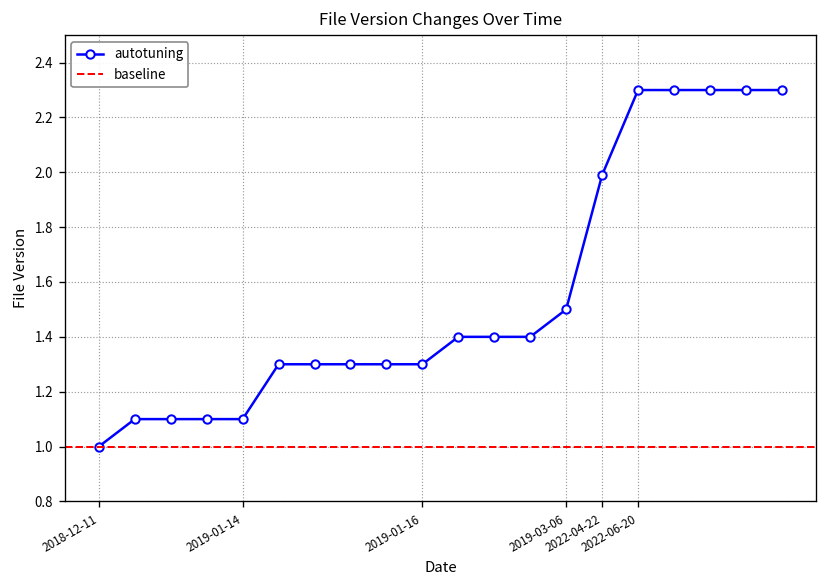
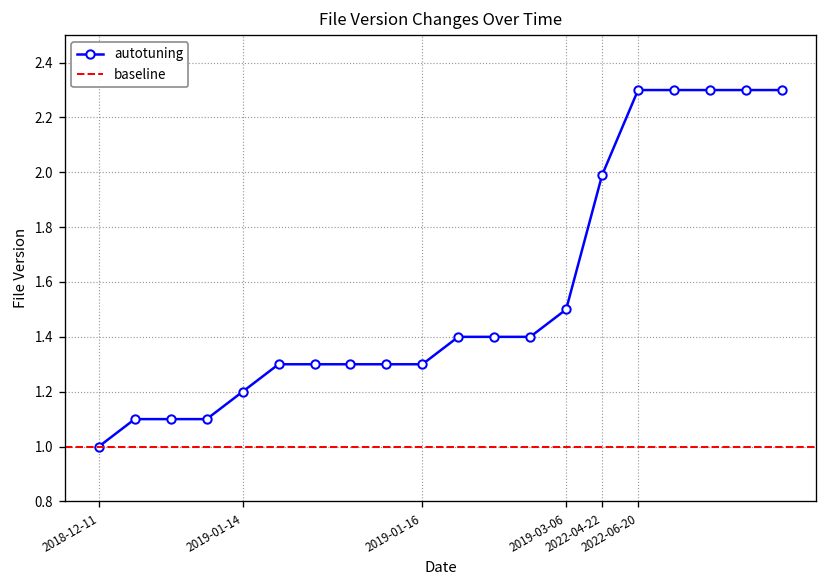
2019-01-14: 1.1 -> 1.2
